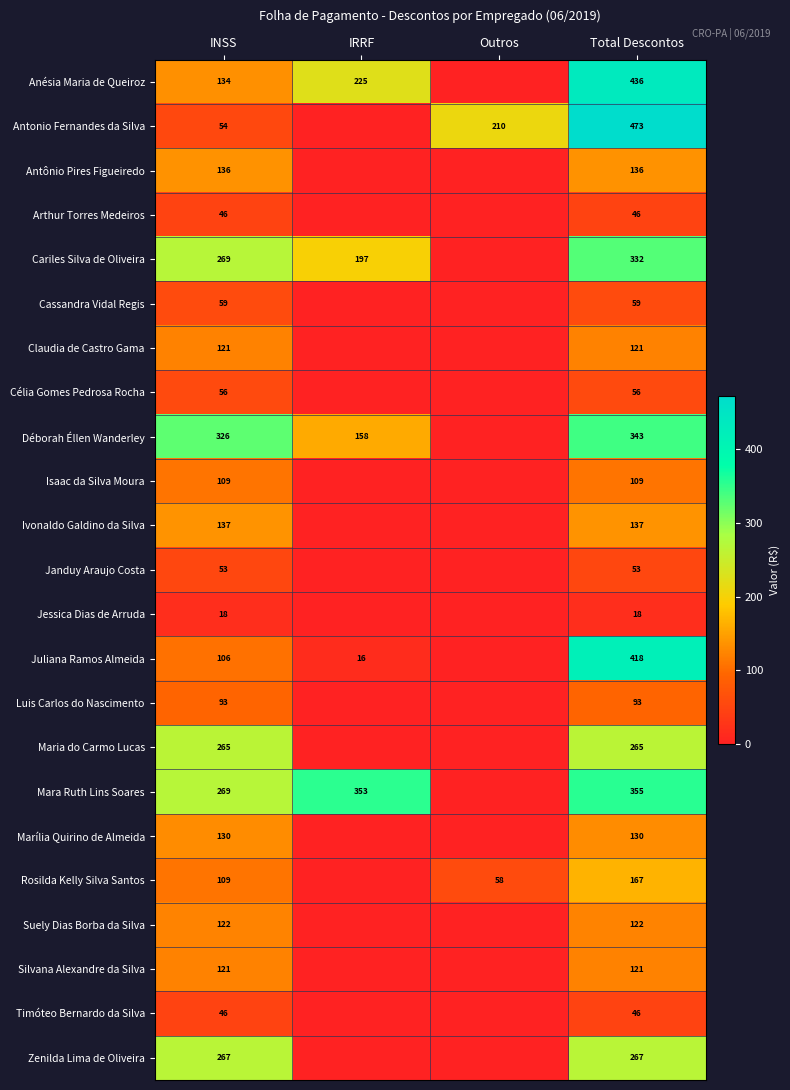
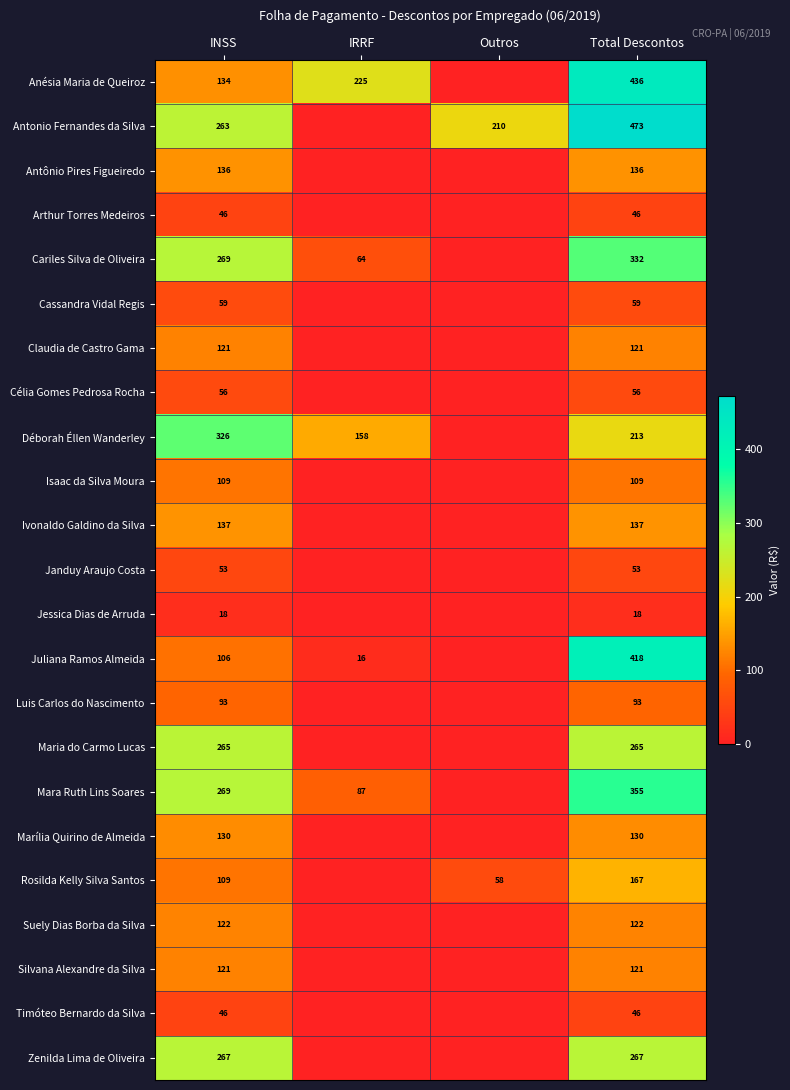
Antonio Fernandes da Silva, INSS: 54 -> 263
Cariles Silva de Oliveira, IRRF: 197 -> 64
Déborah Éllen Wanderley, Total Descontos: 343 -> 213
Mara Ruth Lins Soares, IRRF: 353 -> 87
